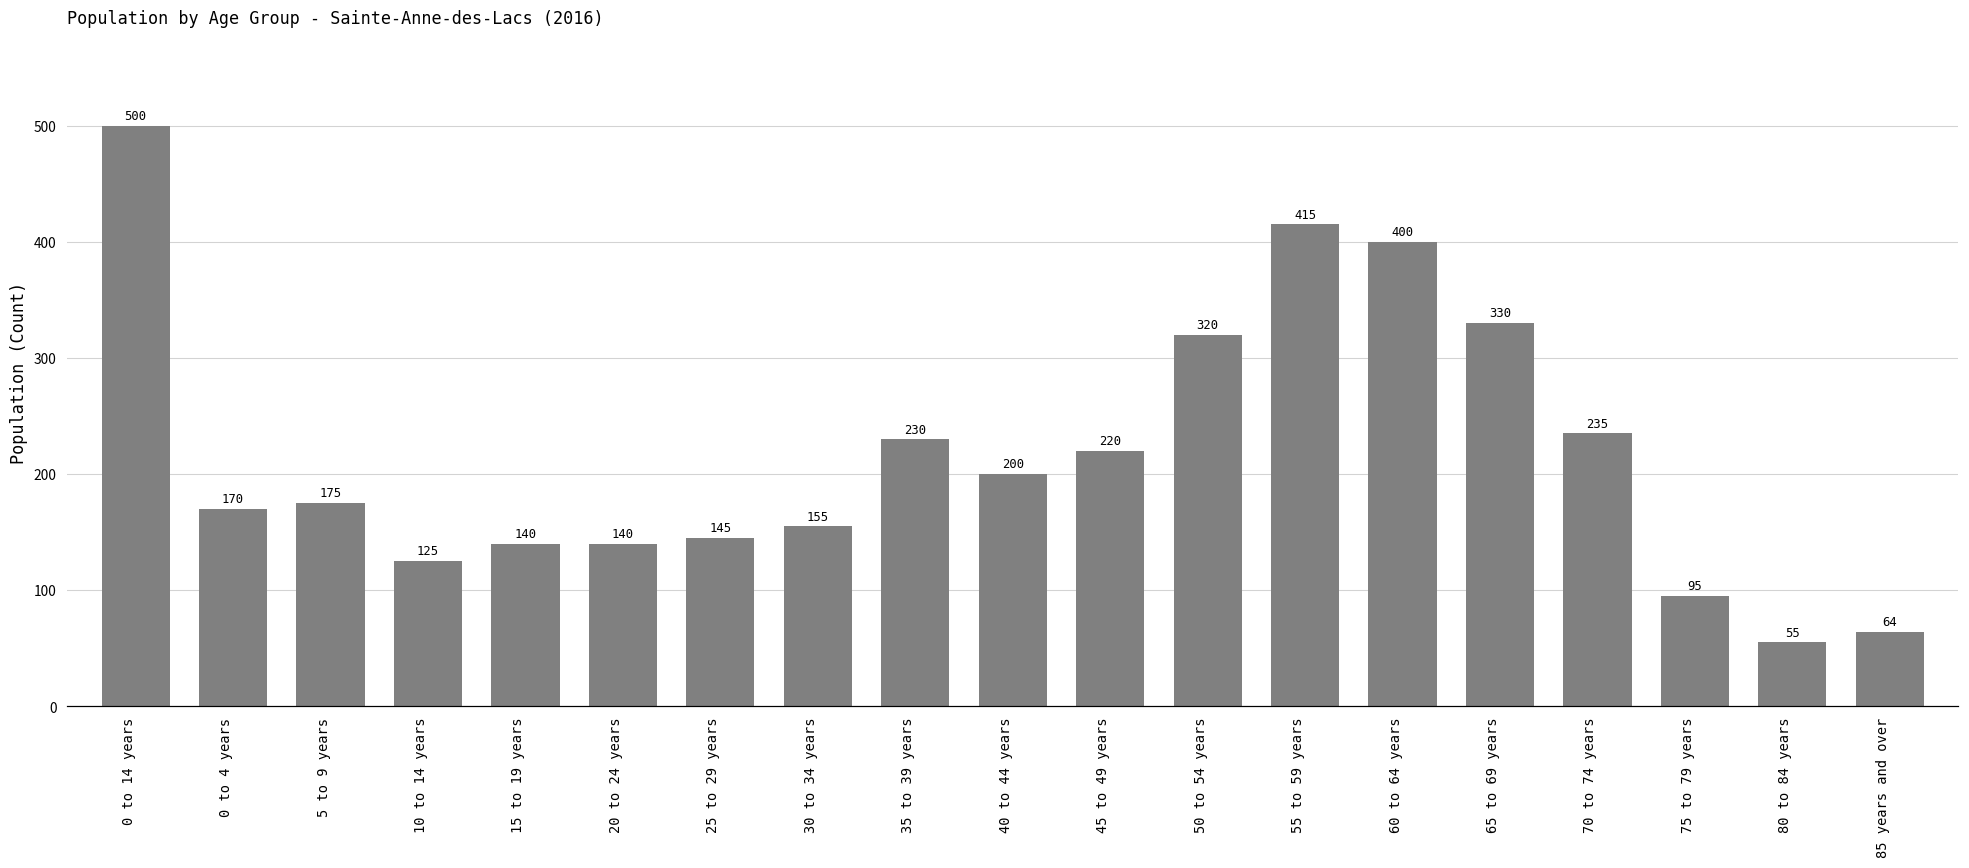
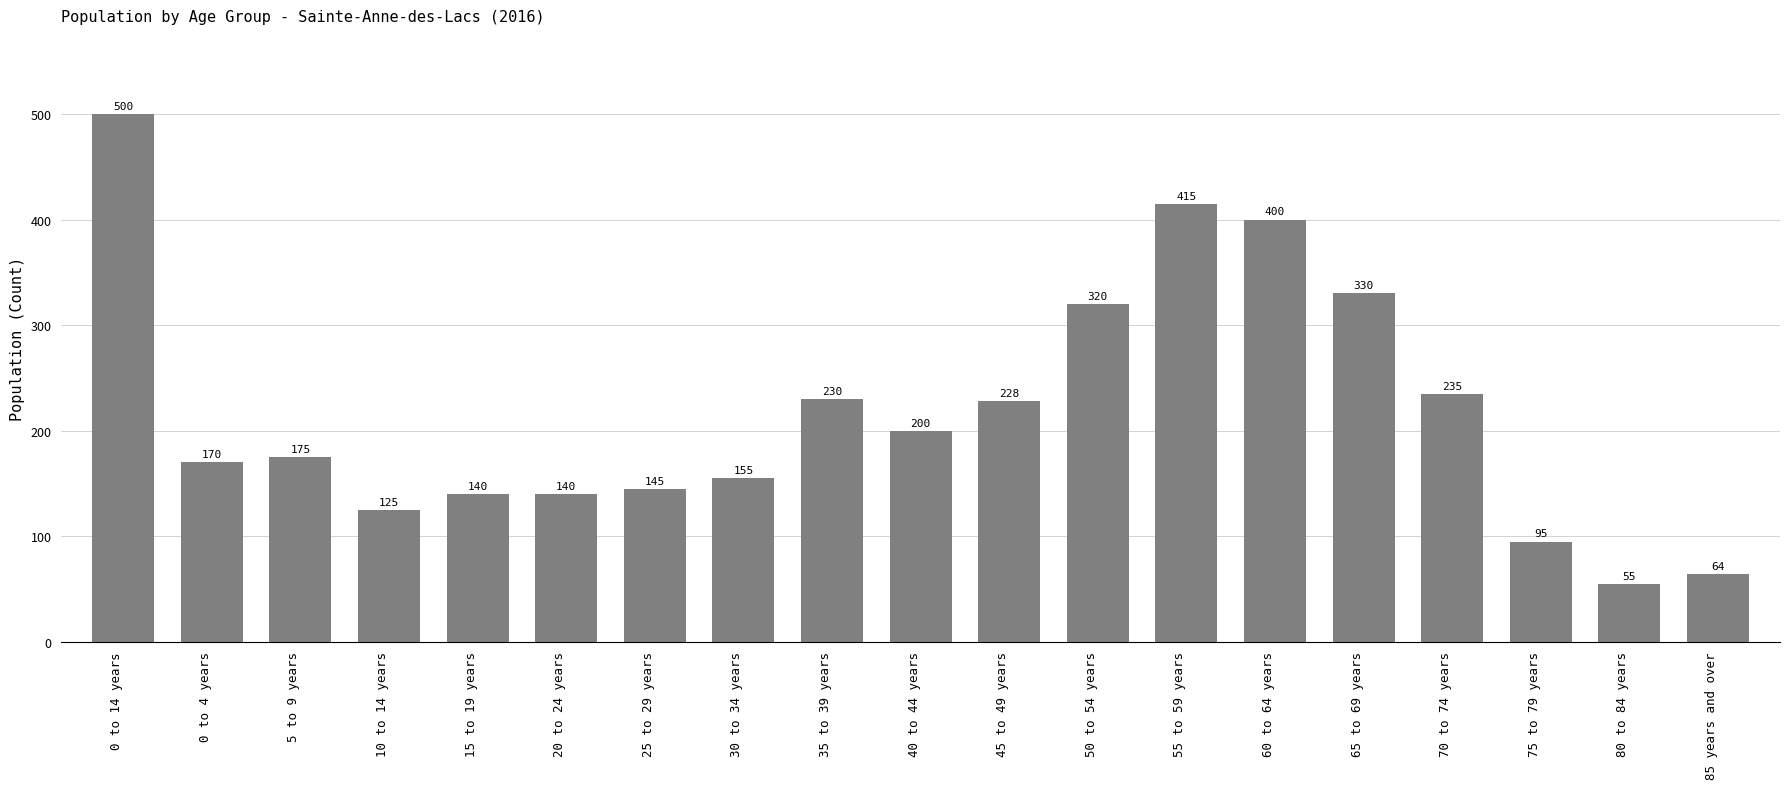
45 to 49 years: 220 -> 228
